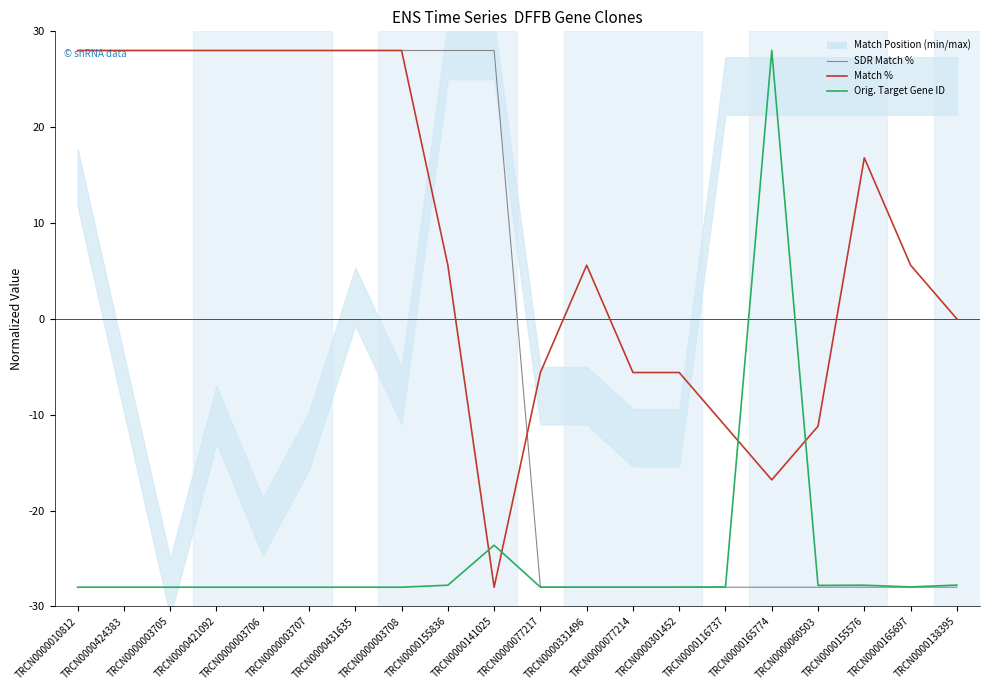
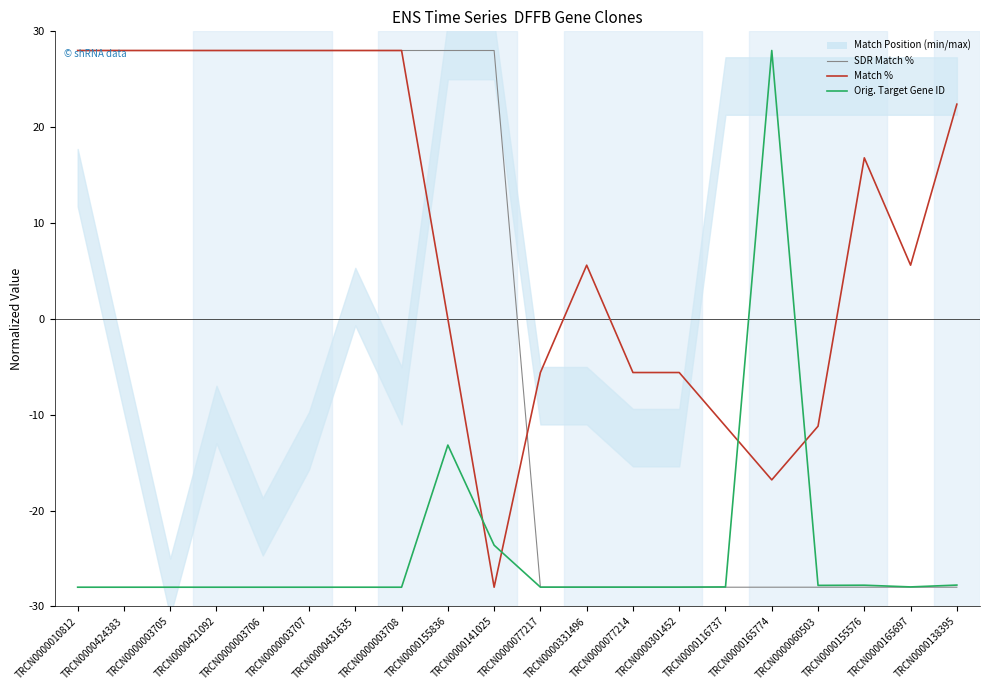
Match %, TRCN0000155836: 6 -> 0
Orig. Target Gene ID, TRCN0000155836: -28 -> -13
Match %, TRCN0000138395: 0 -> 22
